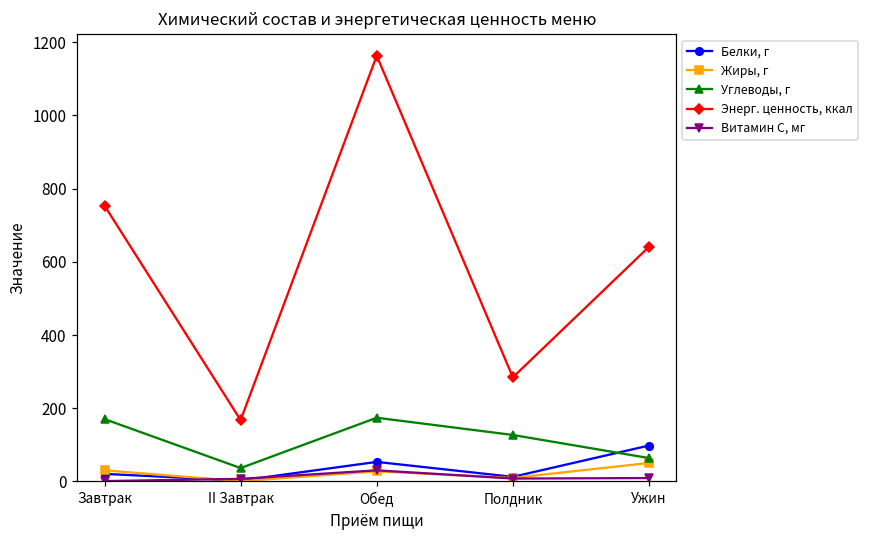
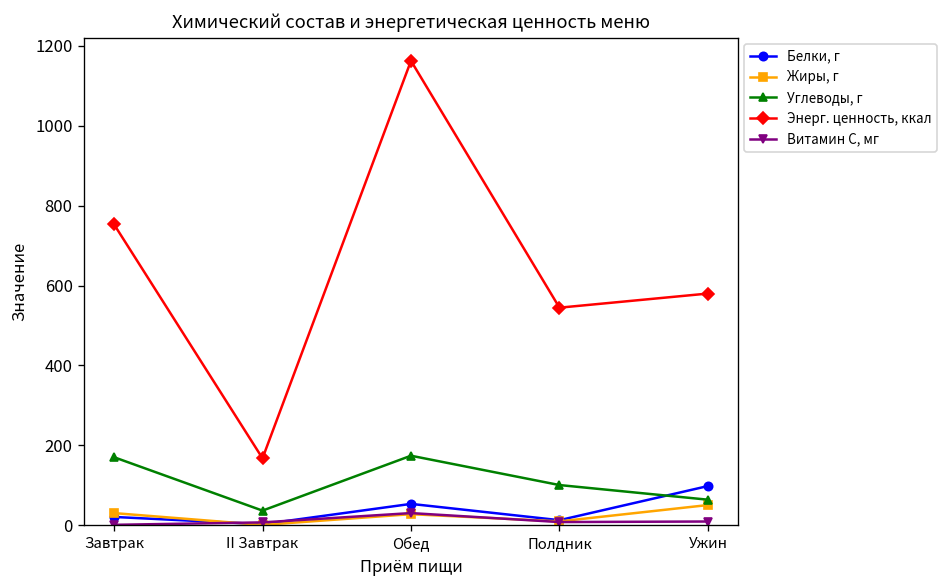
Углеводы, г, Полдник: 130 -> 100
Энерг. ценность, ккал, Полдник: 280 -> 540
Энерг. ценность, ккал, Ужин: 640 -> 580
